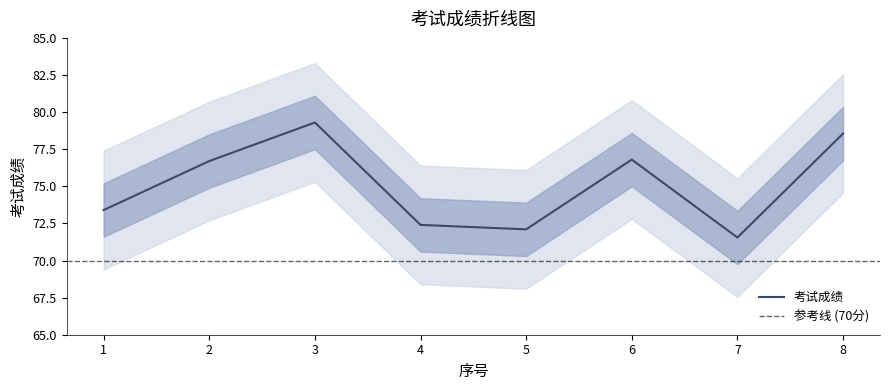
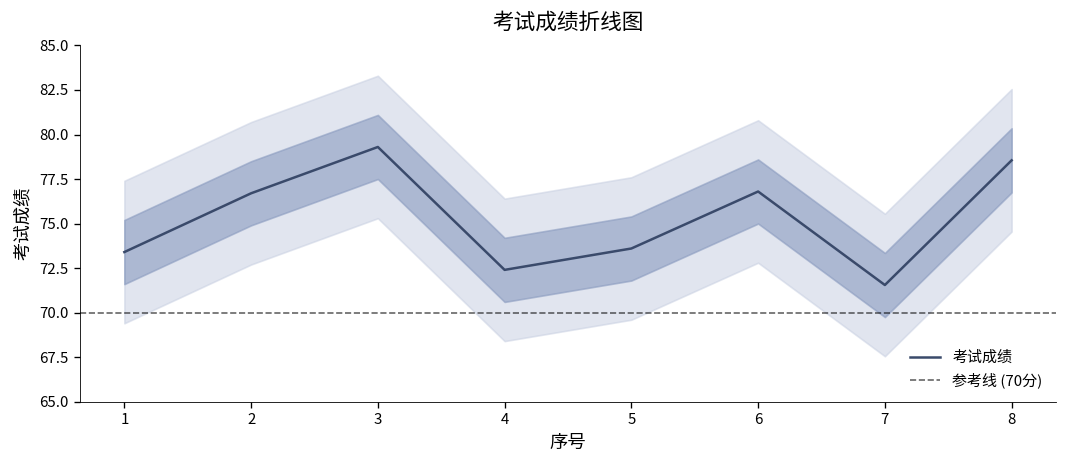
考试成绩, 5: 72.1 -> 73.6
